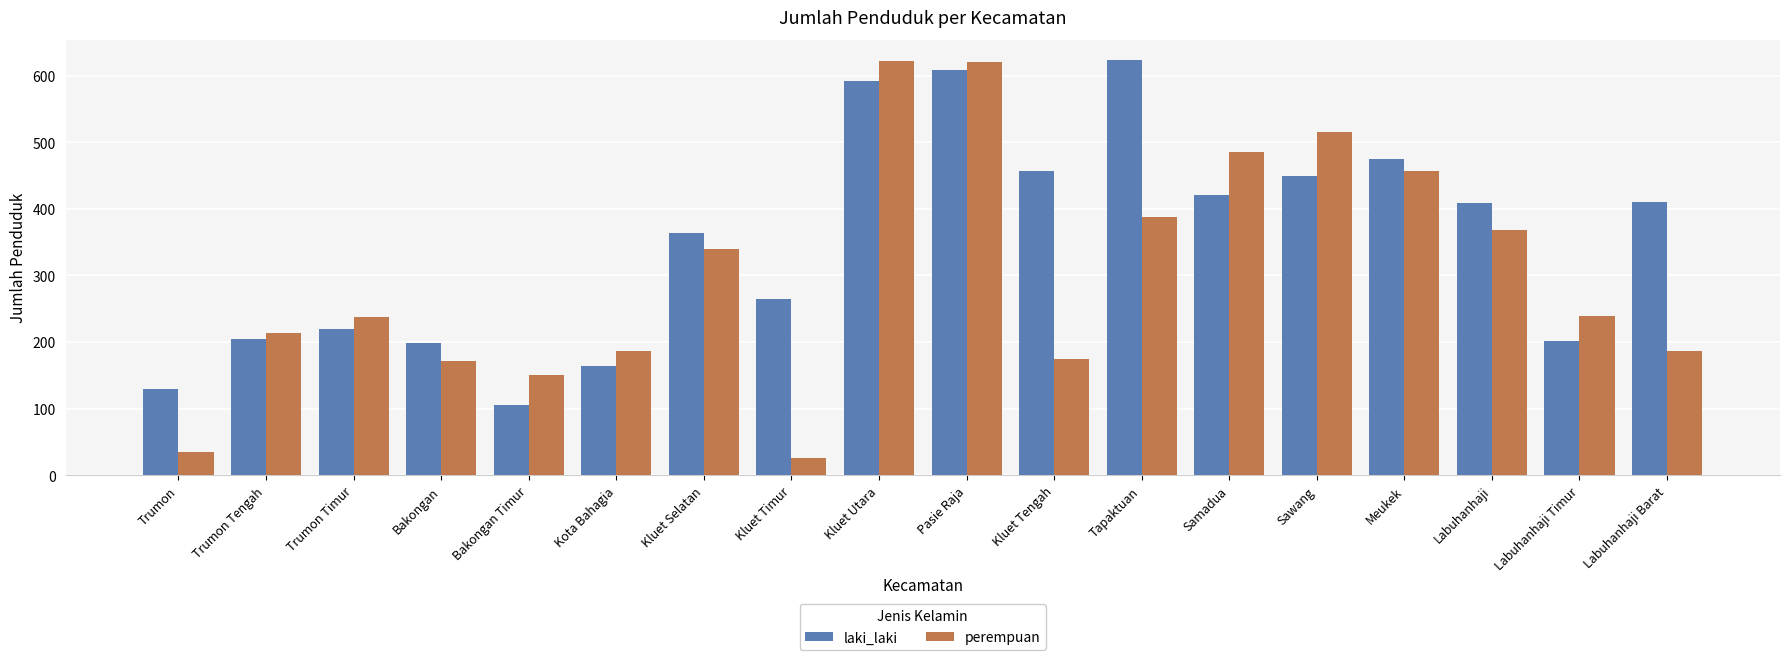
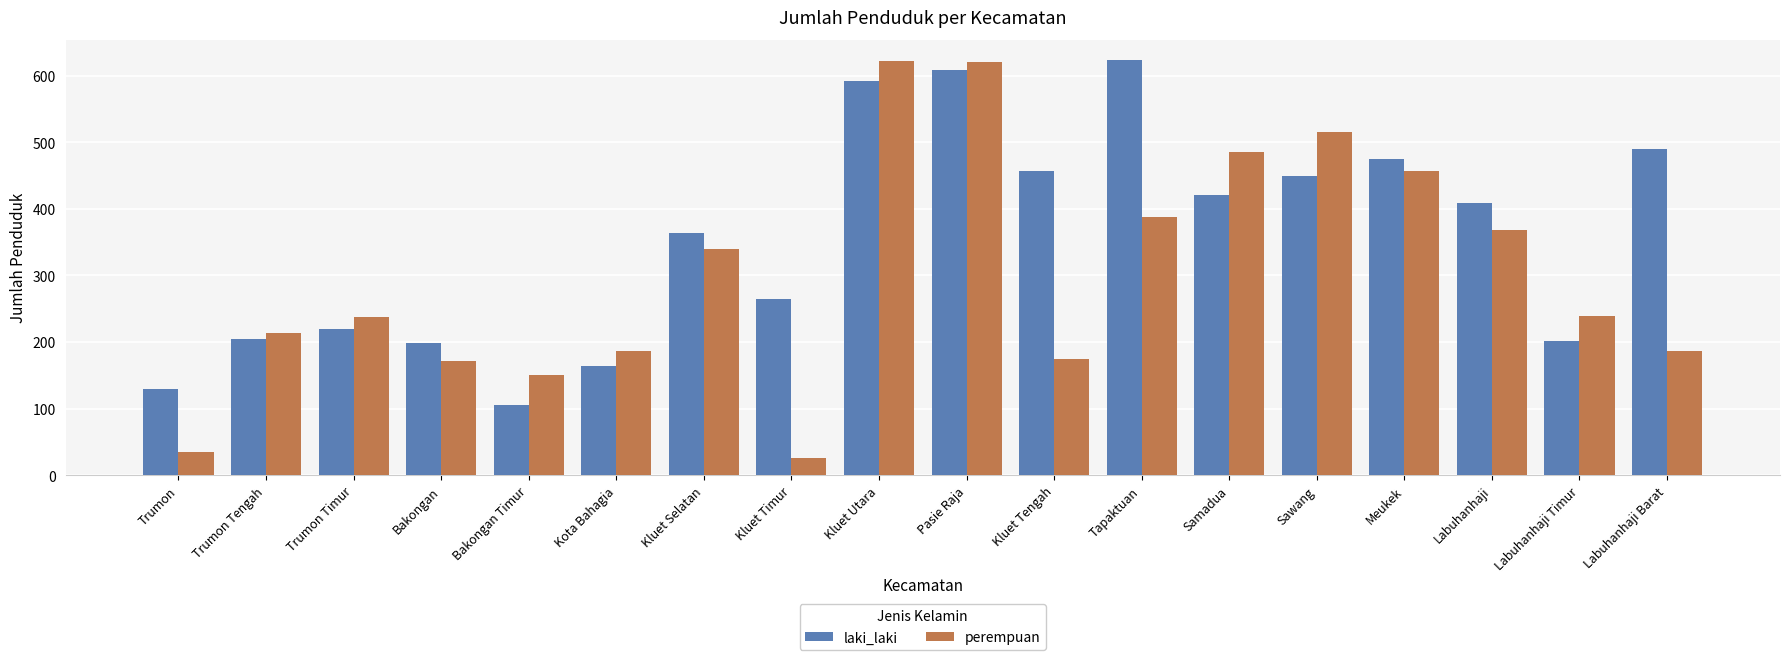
laki_laki, Labuhanhaji Barat: 410 -> 490
